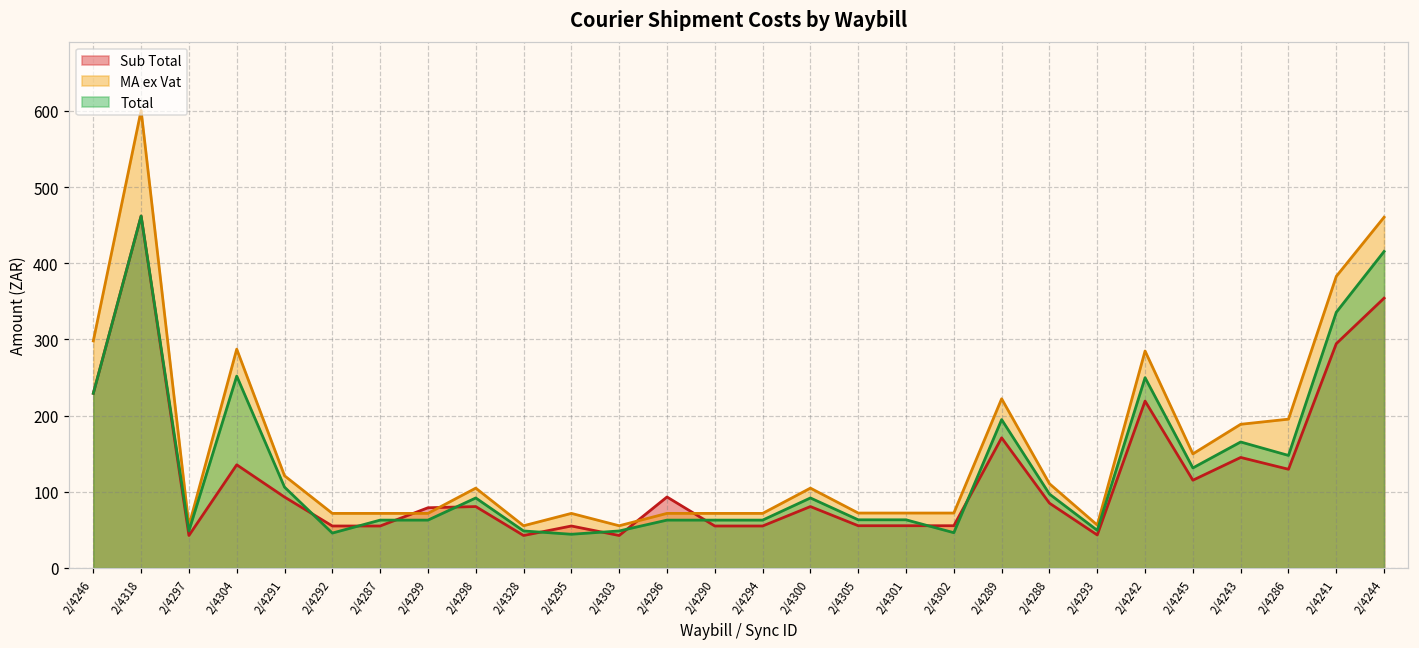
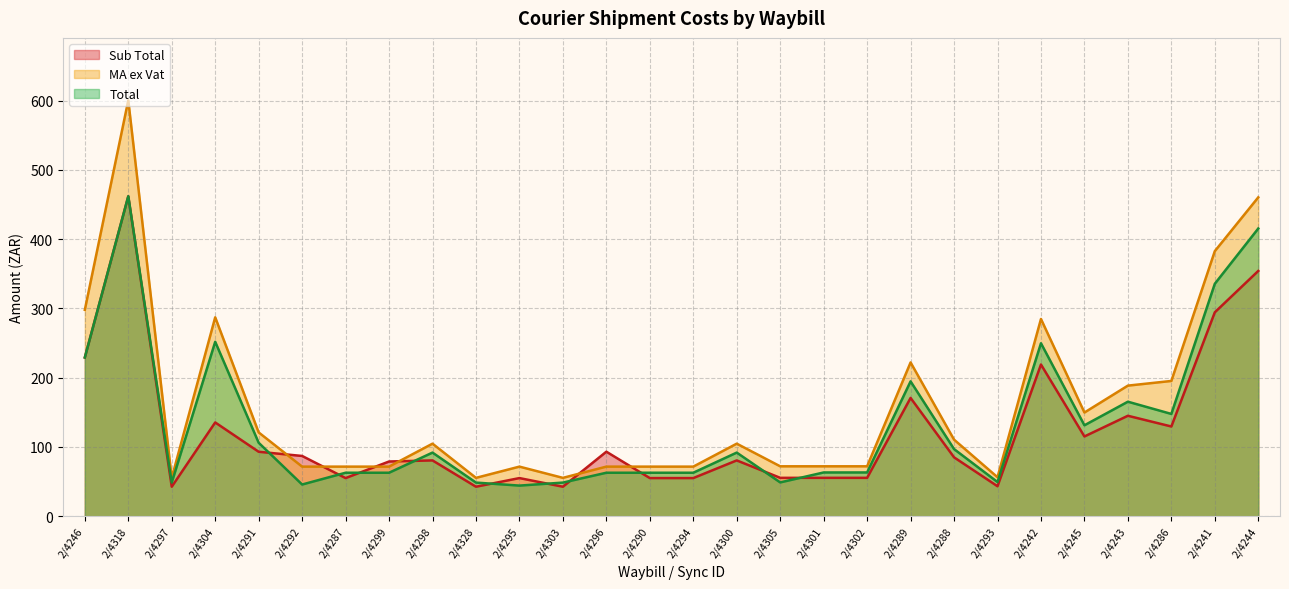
Sub Total, 2/4292: 60 -> 90
Total, 2/4305: 60 -> 50
Total, 2/4302: 50 -> 60
